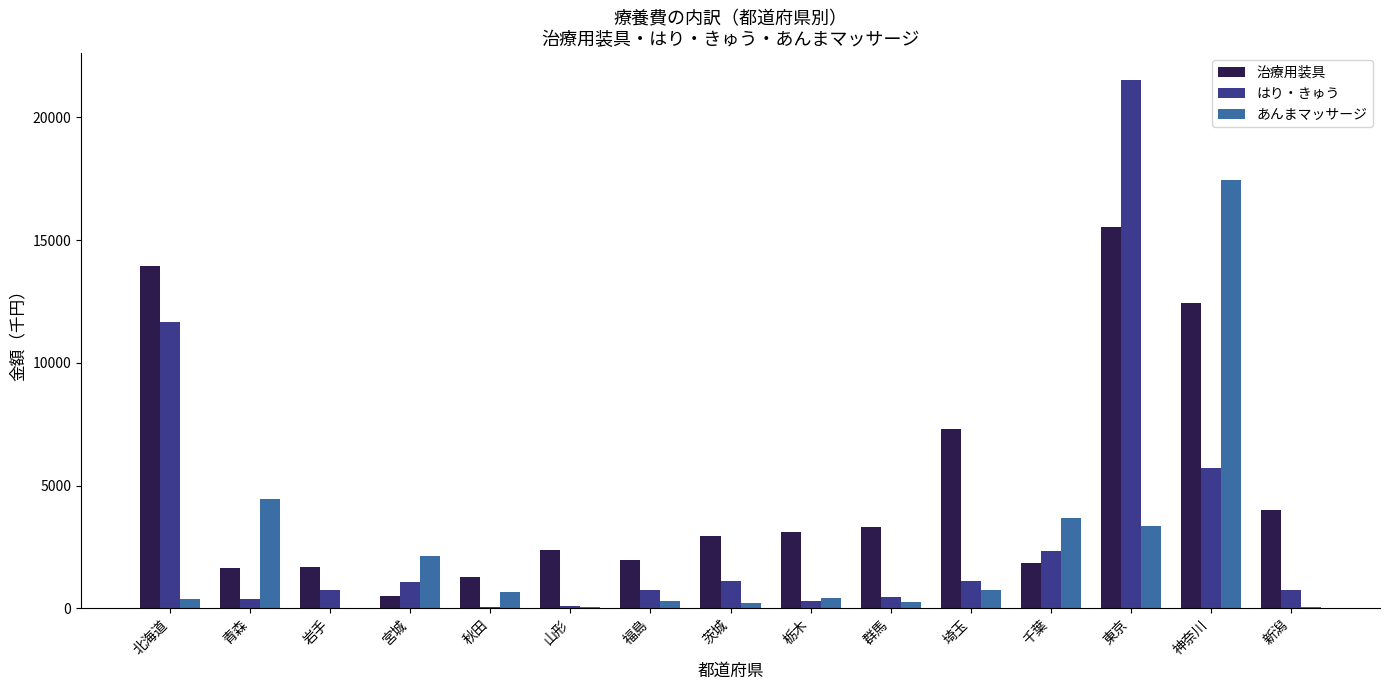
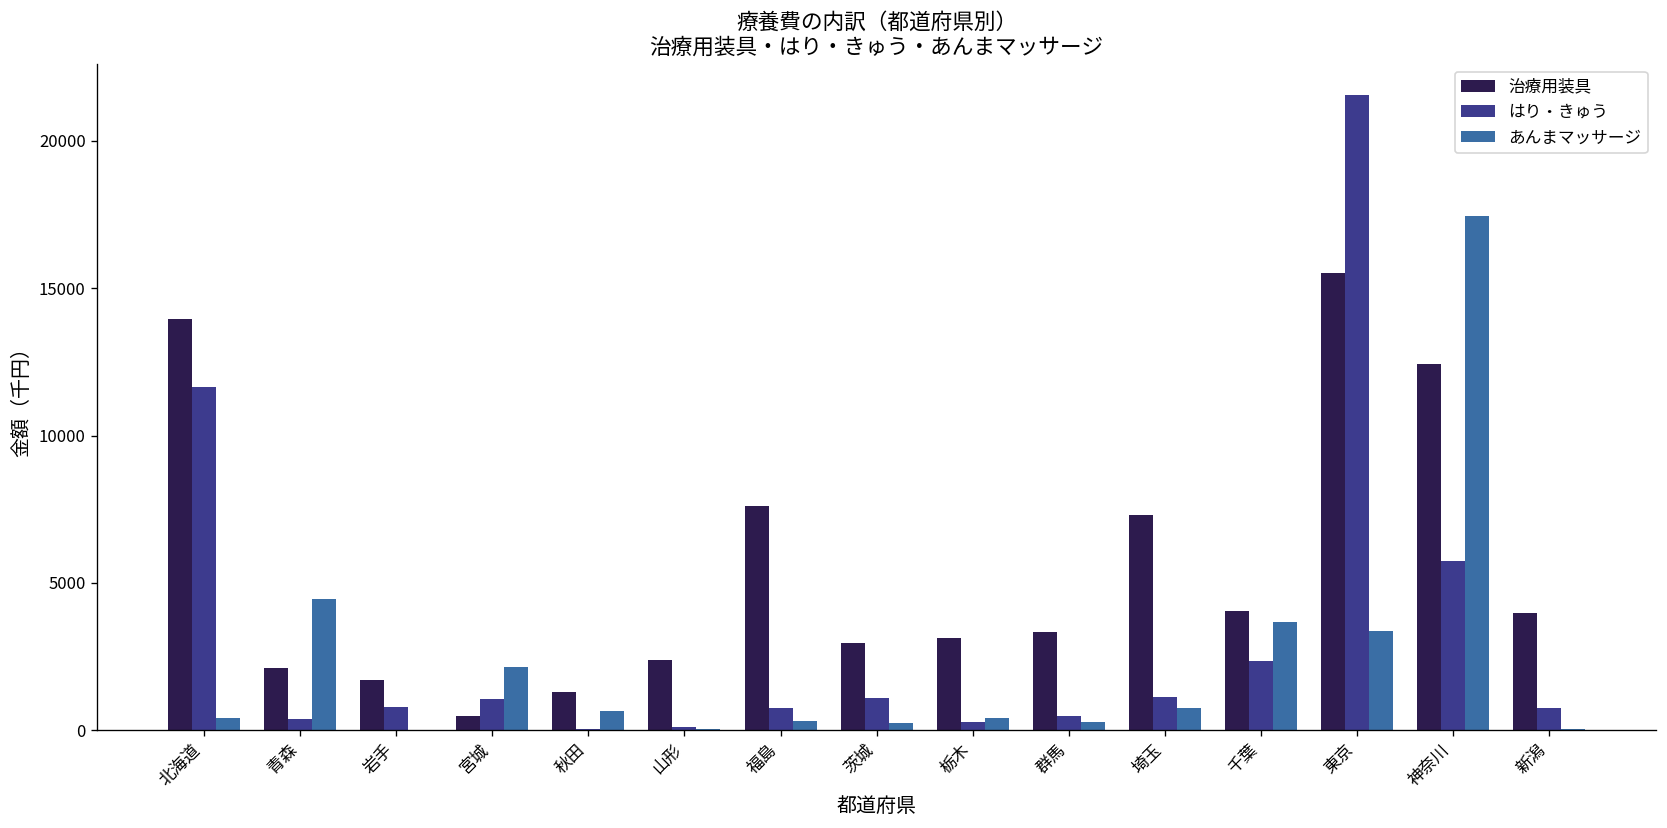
治療用装具, 青森: 1600 -> 2100
治療用装具, 福島: 2000 -> 7600
治療用装具, 千葉: 1900 -> 4100
